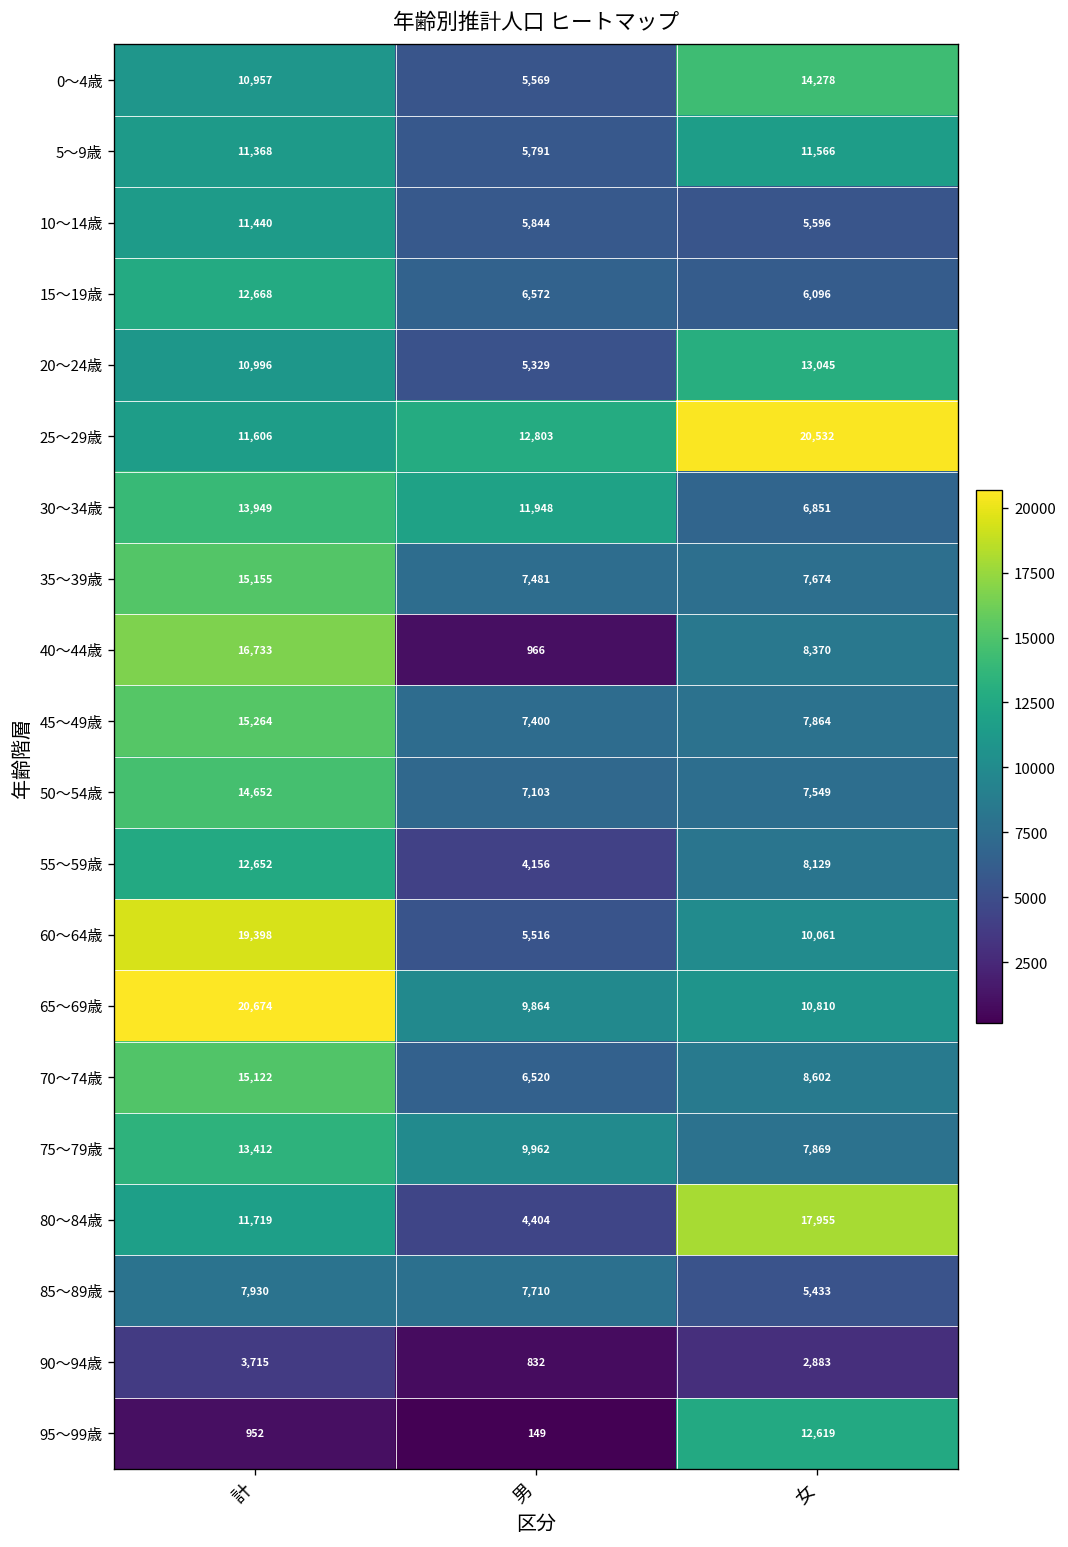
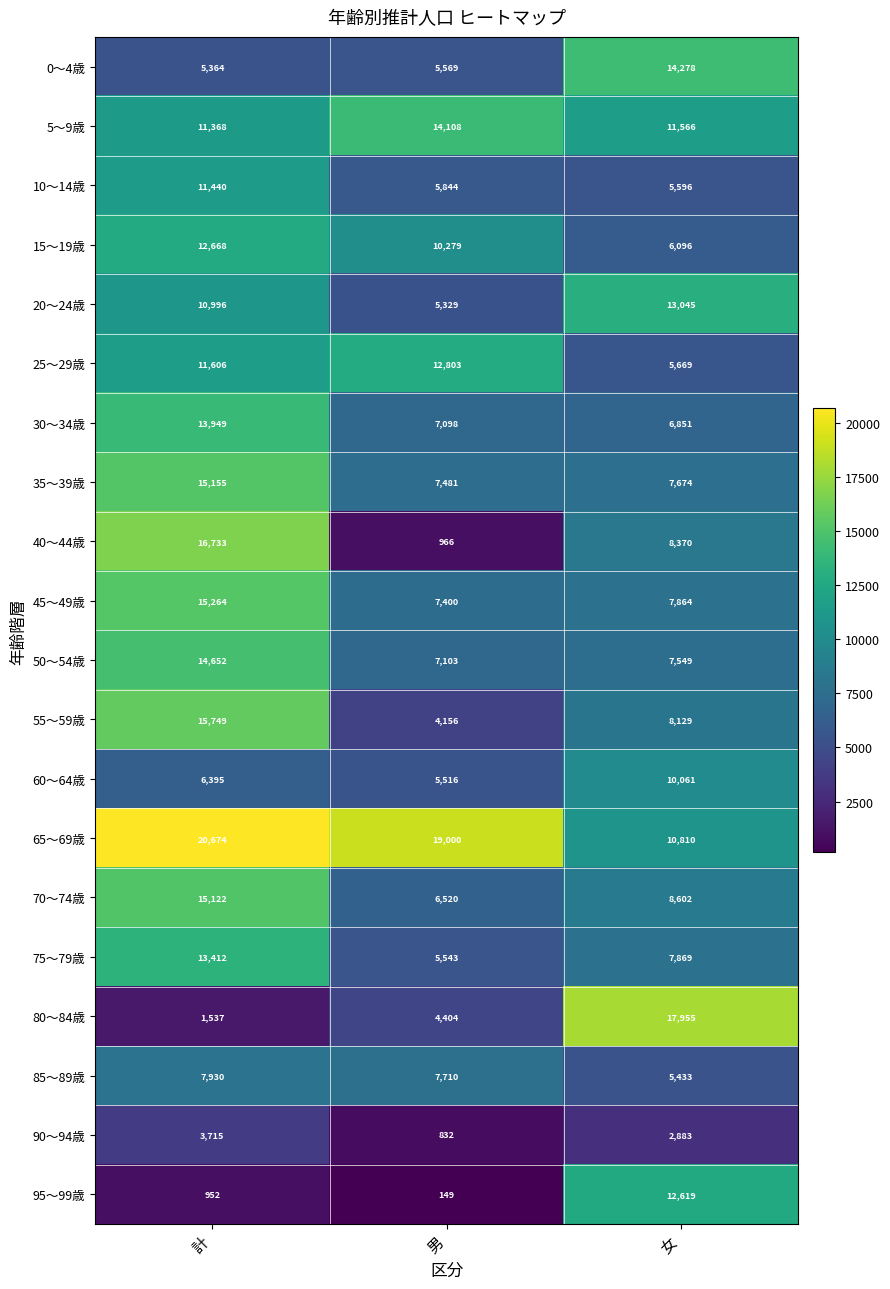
0～4歳, 計: 10,957 -> 5,364
5～9歳, 男: 5,791 -> 14,108
15～19歳, 男: 6,572 -> 10,279
25～29歳, 女: 20,532 -> 5,669
30～34歳, 男: 11,948 -> 7,098
55～59歳, 計: 12,652 -> 15,749
60～64歳, 計: 19,398 -> 6,395
65～69歳, 男: 9,864 -> 19,000
75～79歳, 男: 9,962 -> 5,543
80～84歳, 計: 11,719 -> 1,537
